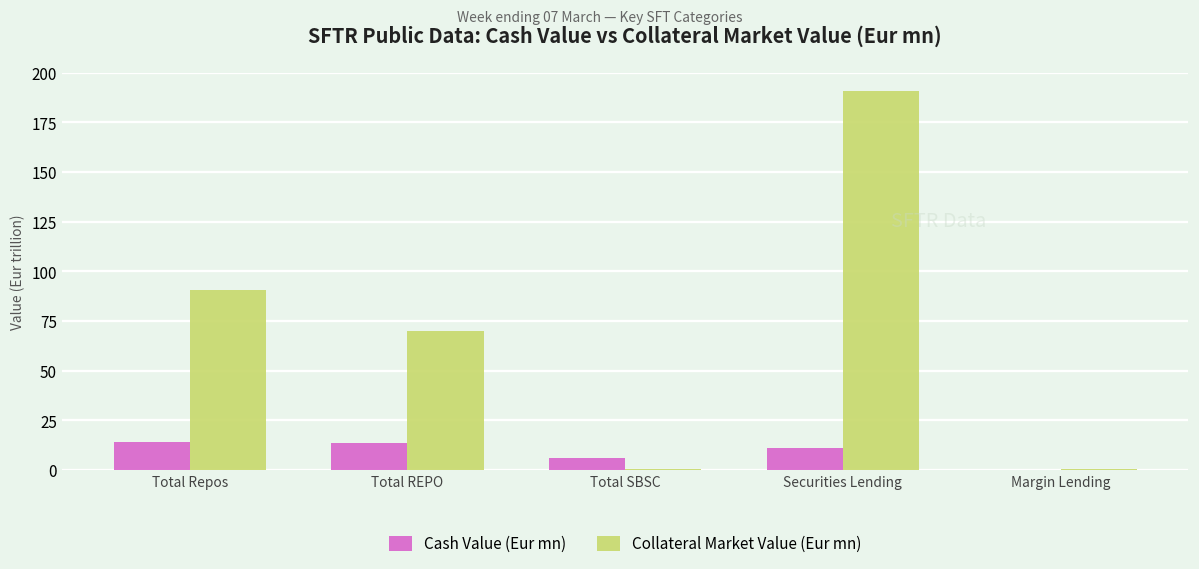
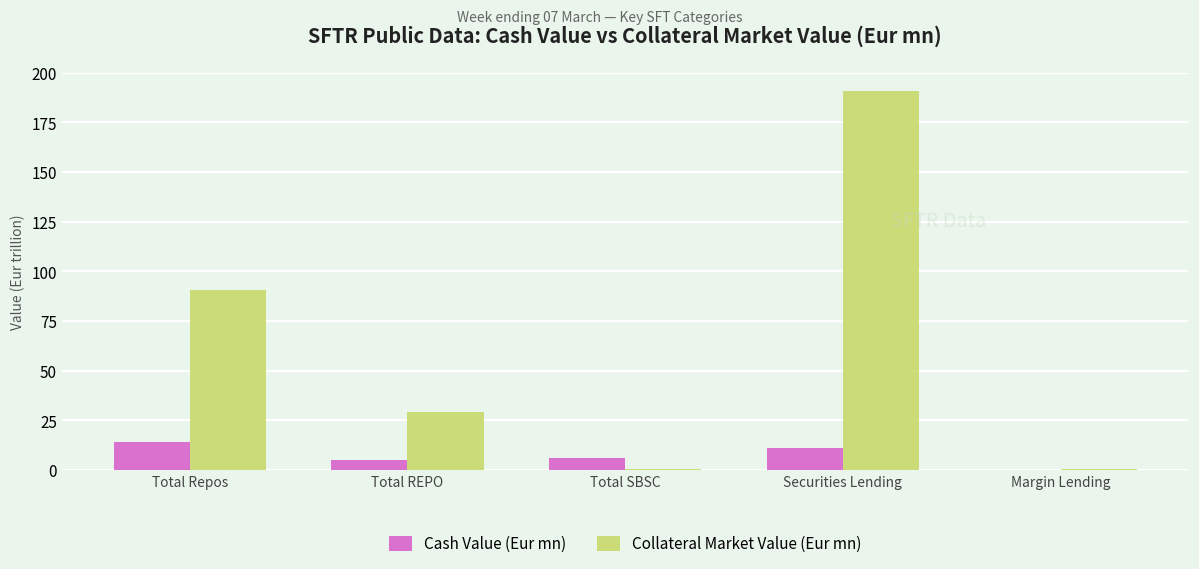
Cash Value (Eur mn), Total REPO: 14 -> 5
Collateral Market Value (Eur mn), Total REPO: 70 -> 29
